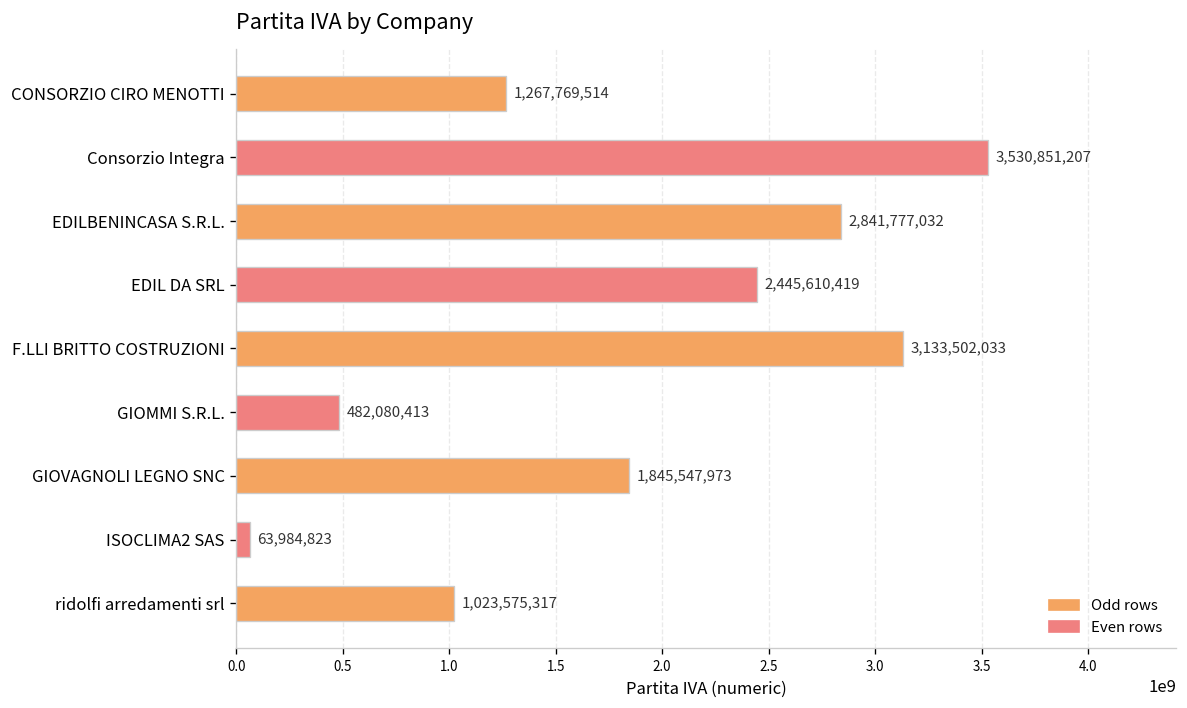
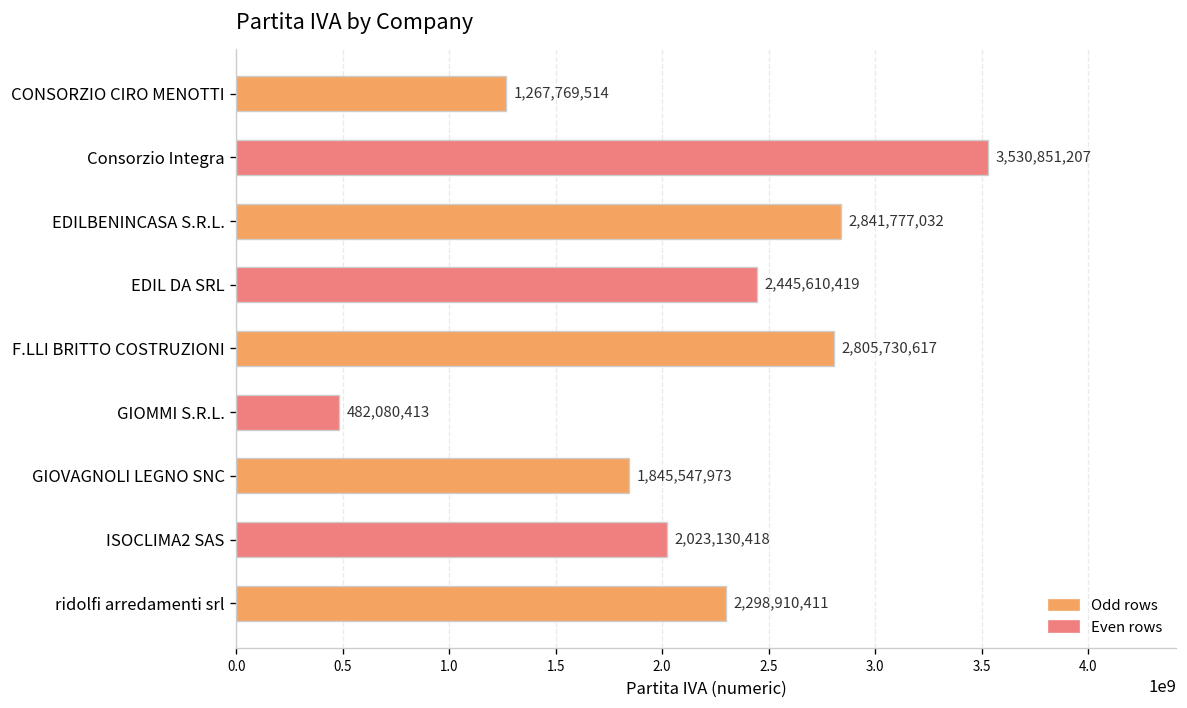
F.LLI BRITTO COSTRUZIONI: 3,133,502,033 -> 2,805,730,617
ISOCLIMA2 SAS: 63,984,823 -> 2,023,130,418
ridolfi arredamenti srl: 1,023,575,317 -> 2,298,910,411
